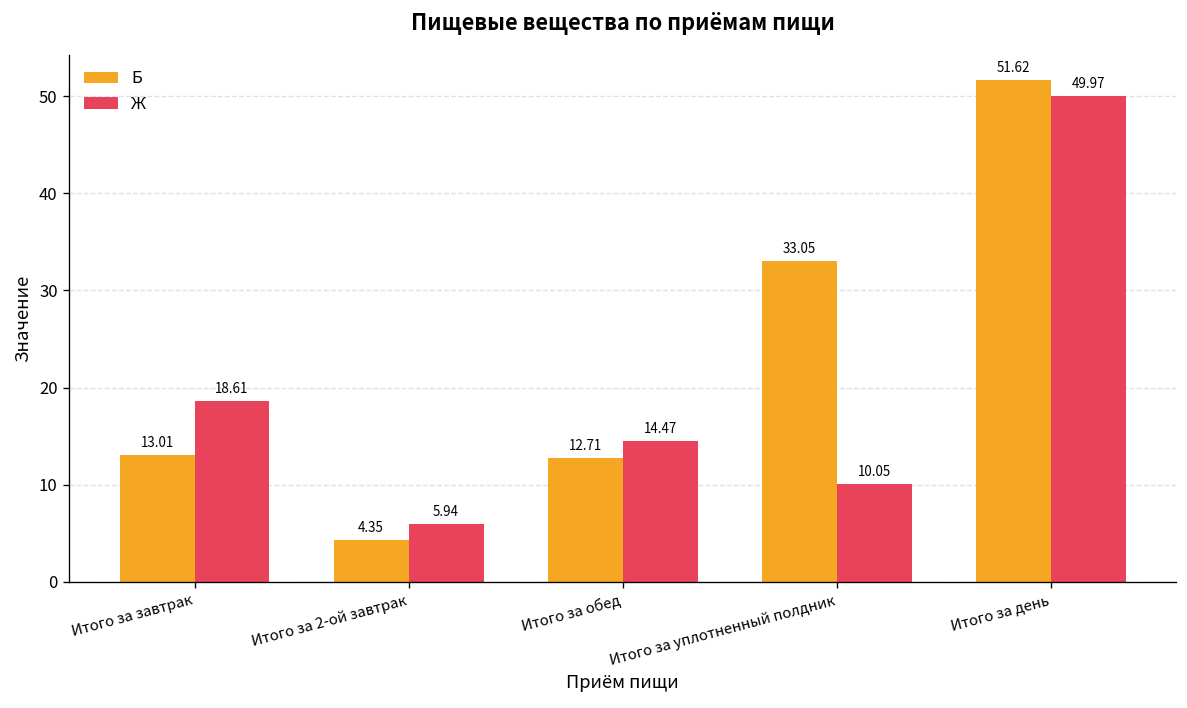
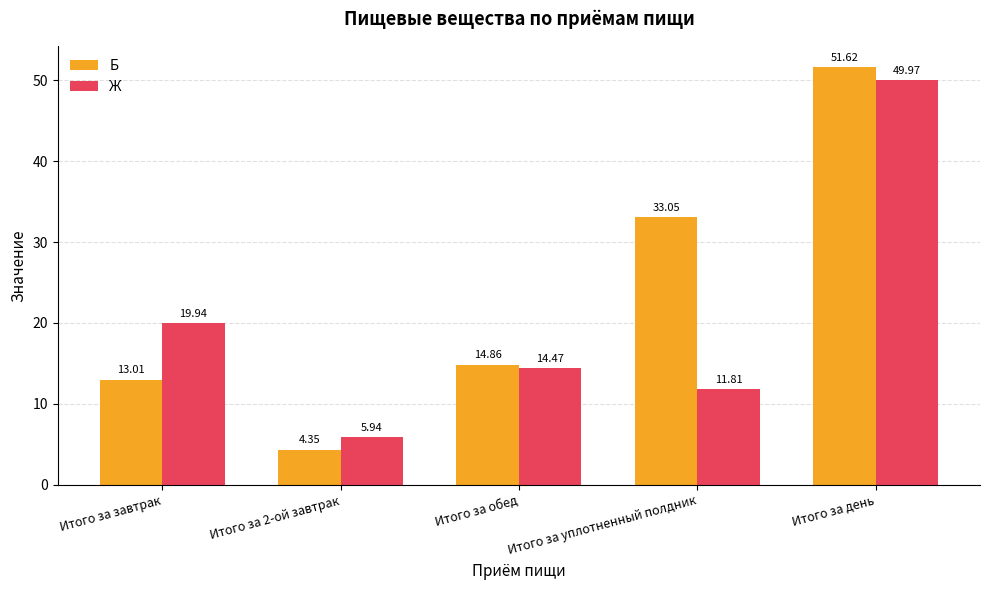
Ж, Итого за завтрак: 18.61 -> 19.94
Б, Итого за обед: 12.71 -> 14.86
Ж, Итого за уплотненный полдник: 10.05 -> 11.81
